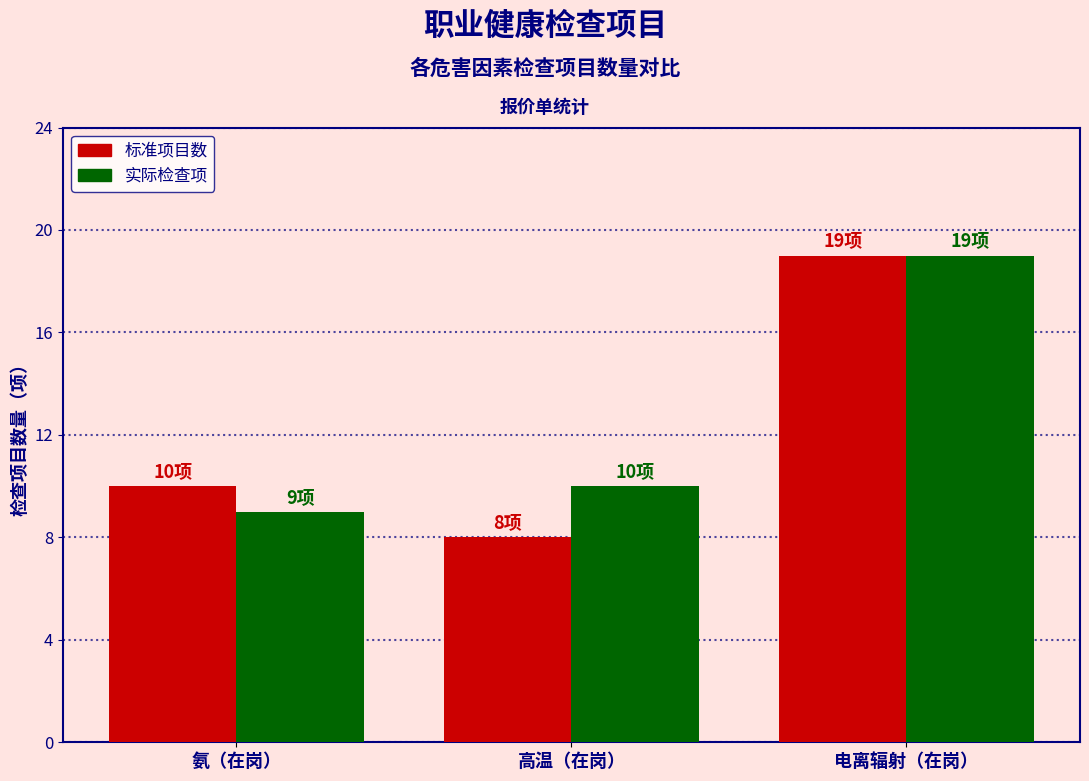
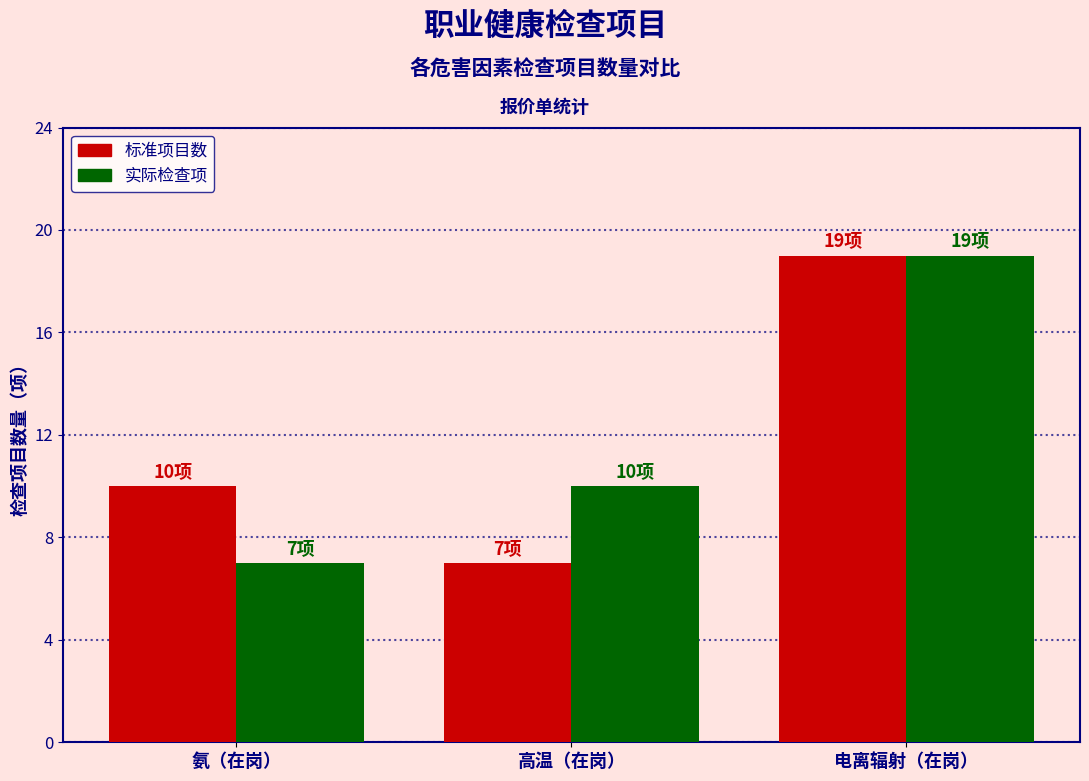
实际检查项, 氨（在岗）: 9项 -> 7项
标准项目数, 高温（在岗）: 8项 -> 7项
